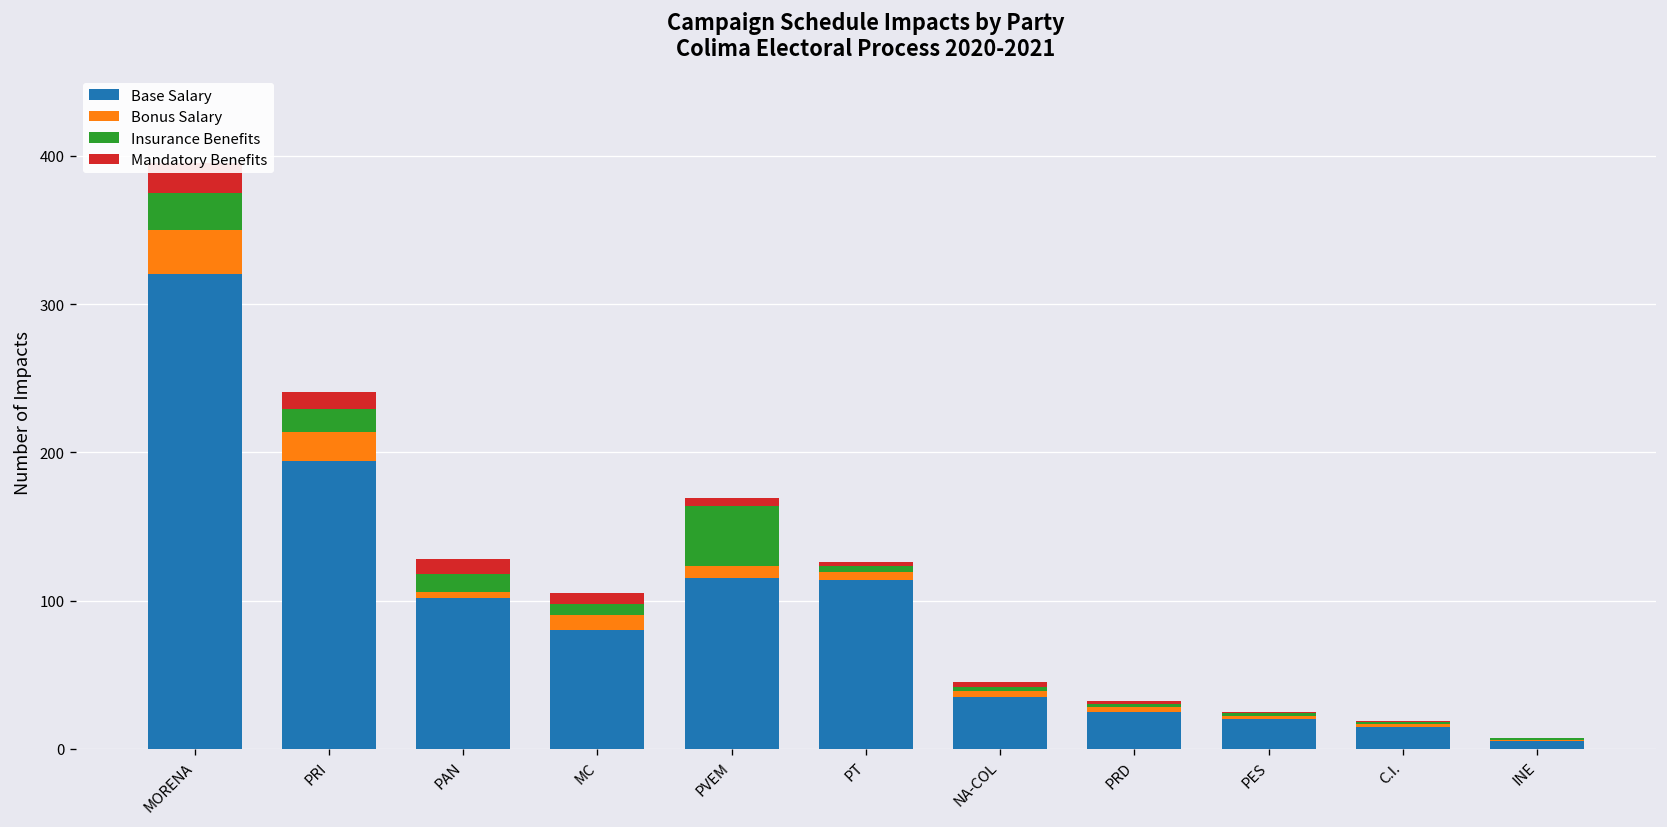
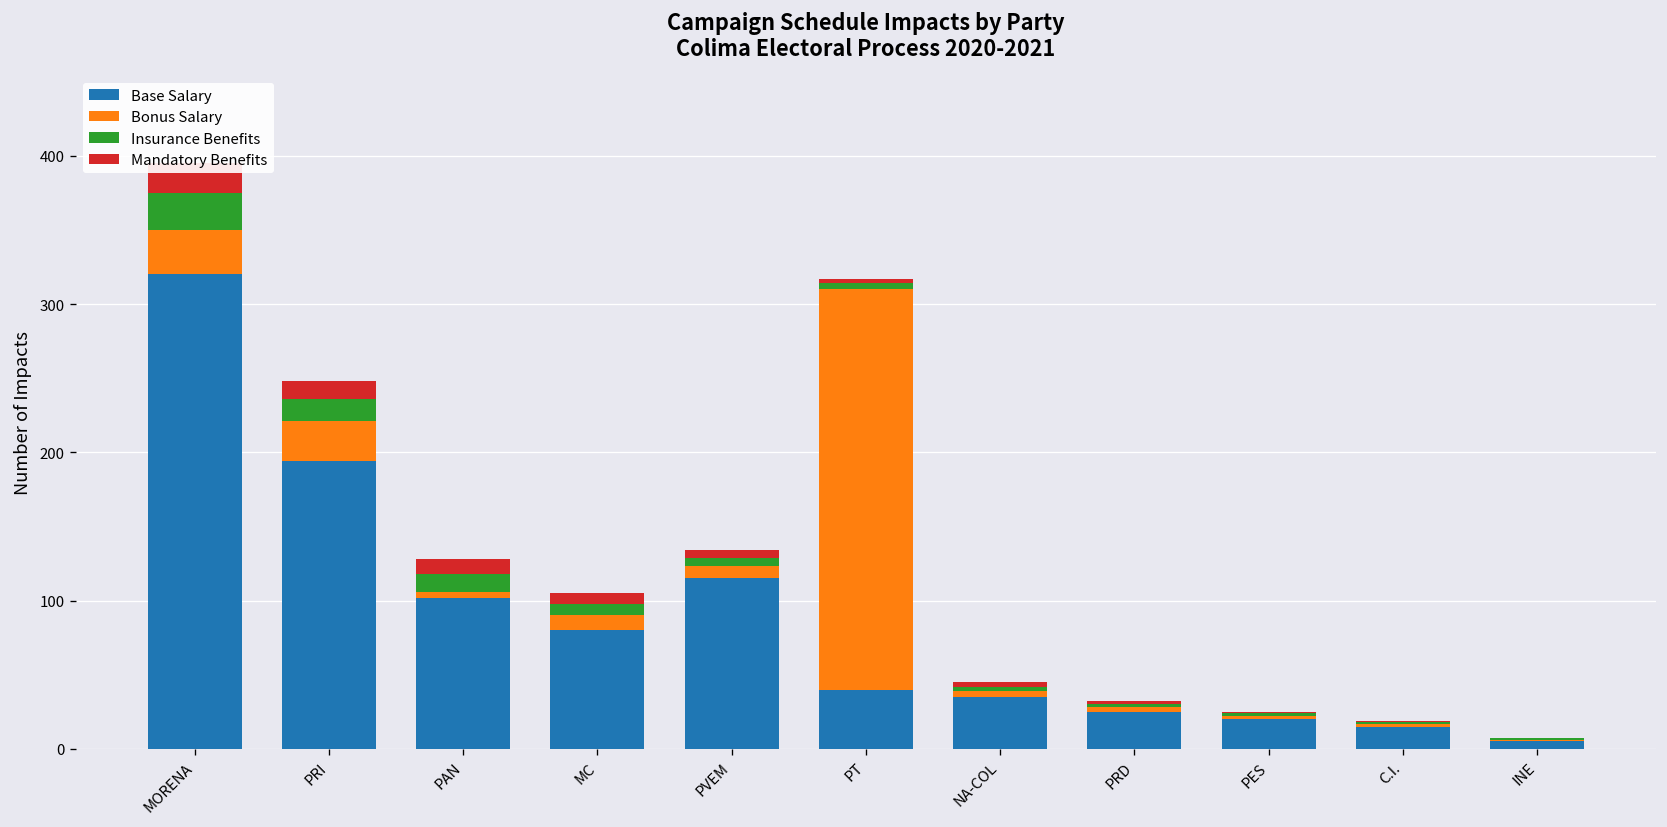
Bonus Salary, PRI: 20 -> 27
Insurance Benefits, PVEM: 41 -> 6
Base Salary, PT: 114 -> 40
Bonus Salary, PT: 5 -> 270
